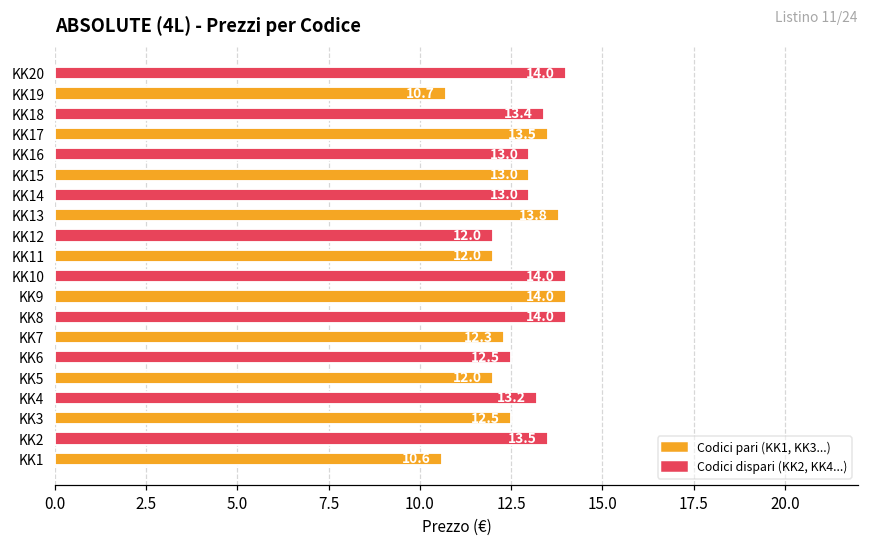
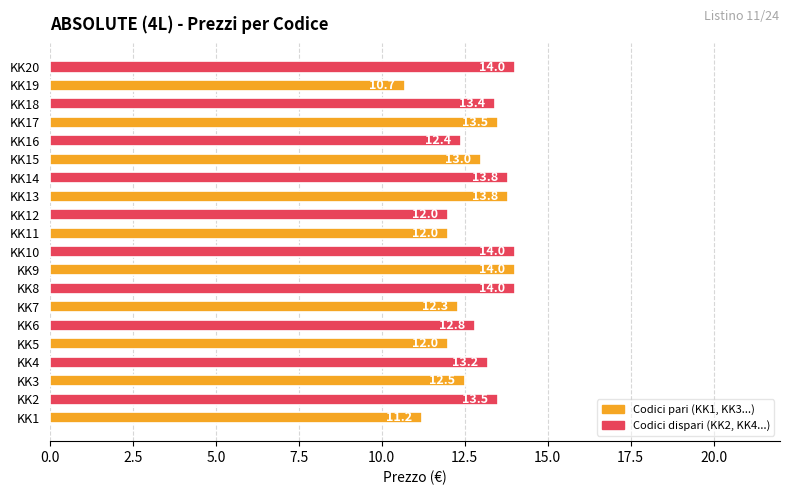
KK16: 13.0 -> 12.4
KK14: 13.0 -> 13.8
KK6: 12.5 -> 12.8
KK1: 10.6 -> 11.2
